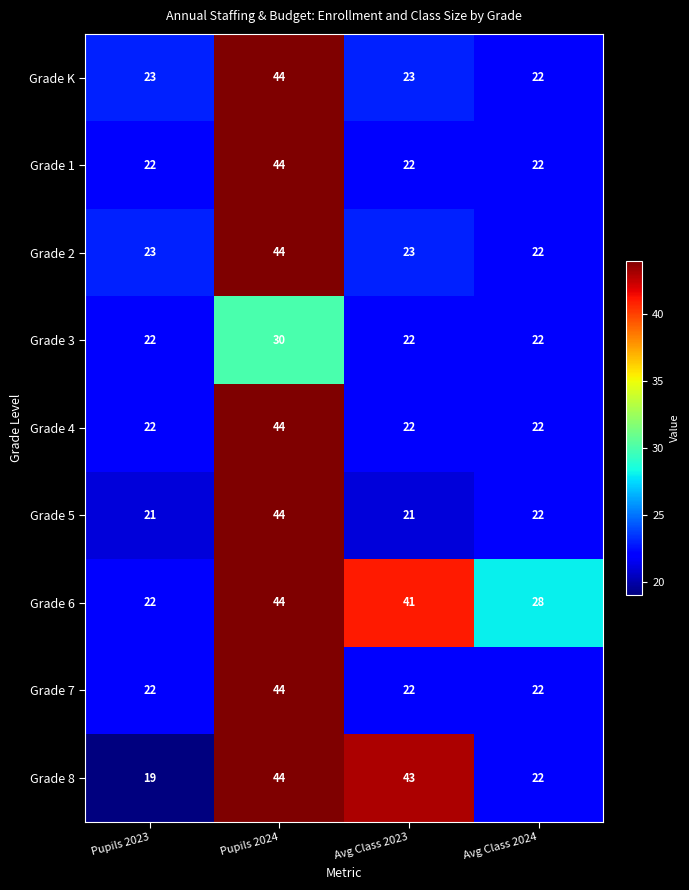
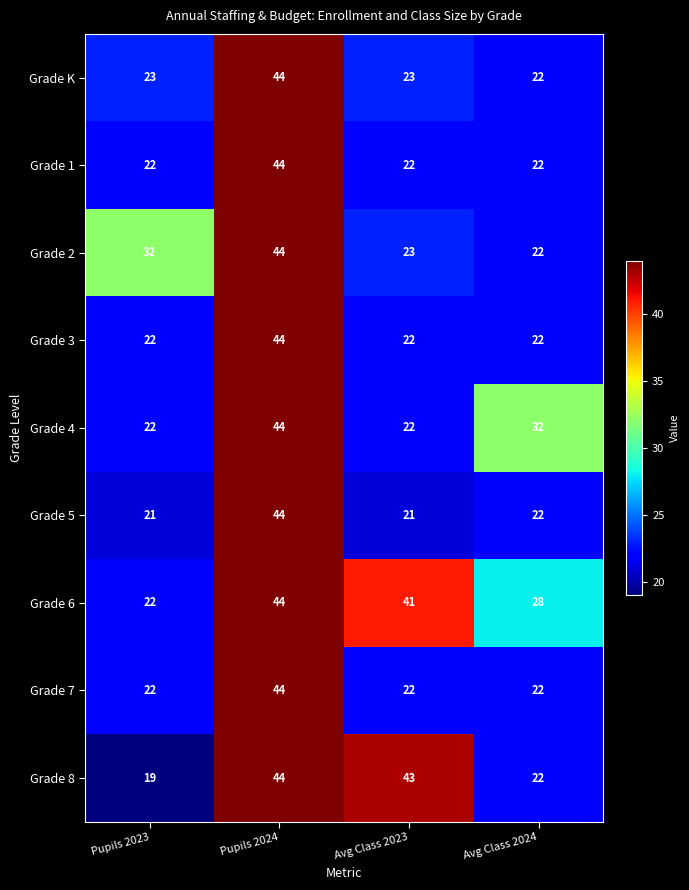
Grade 2, Pupils 2023: 23 -> 32
Grade 3, Pupils 2024: 30 -> 44
Grade 4, Avg Class 2024: 22 -> 32
